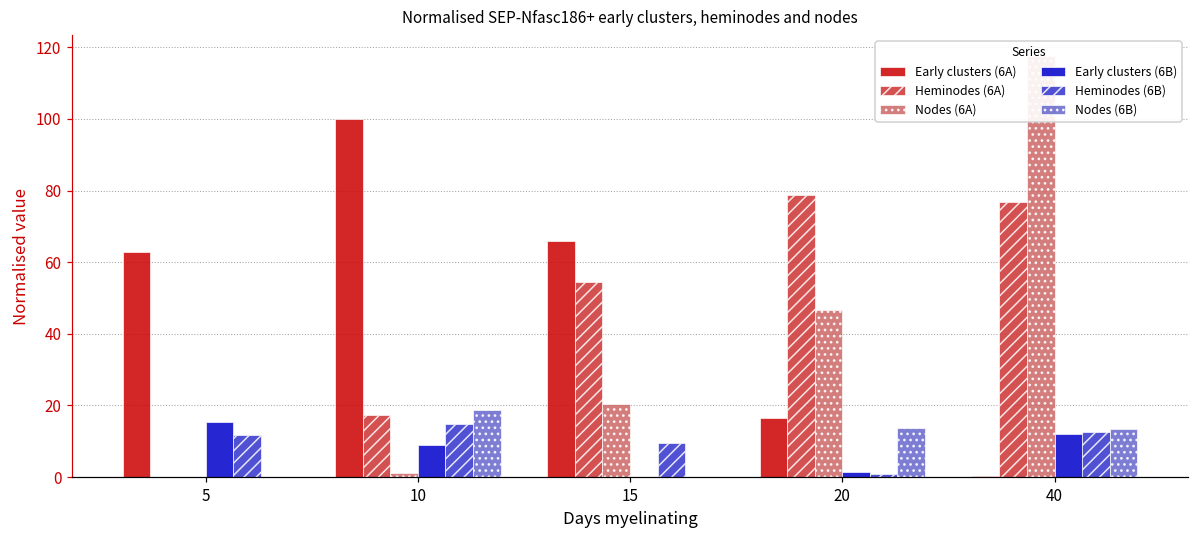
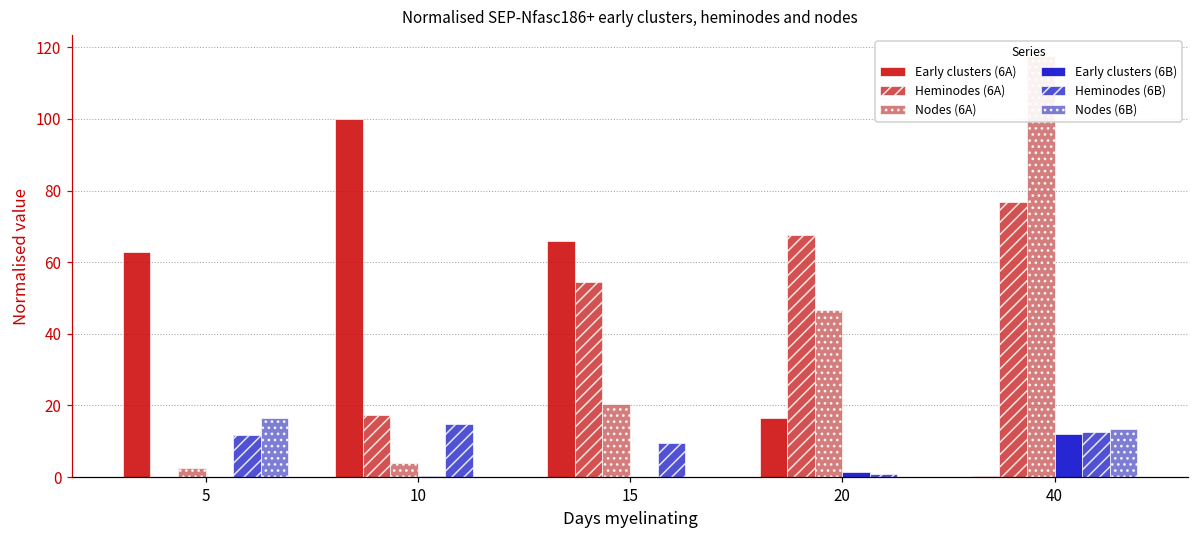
Nodes (6A), 5: 0 -> 3
Early clusters (6B), 5: 15 -> 0
Nodes (6B), 5: 0 -> 16
Nodes (6A), 10: 1 -> 4
Early clusters (6B), 10: 9 -> 0
Nodes (6B), 10: 19 -> 0
Heminodes (6A), 20: 79 -> 68
Nodes (6B), 20: 14 -> 0
